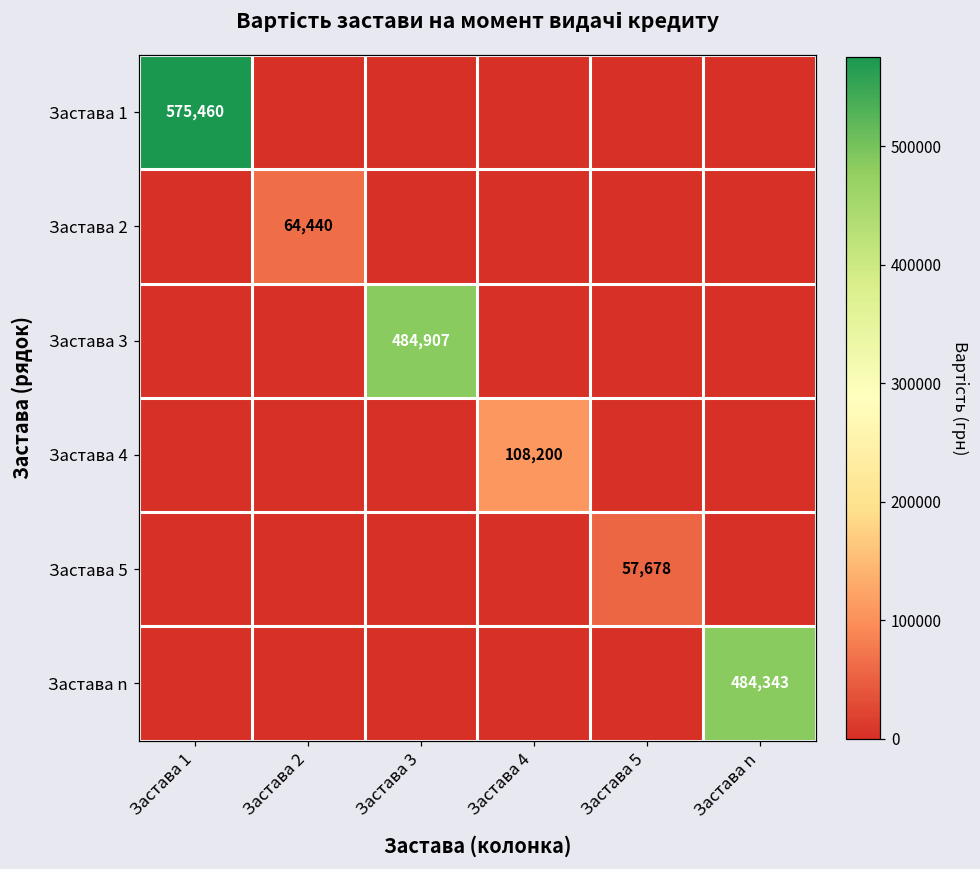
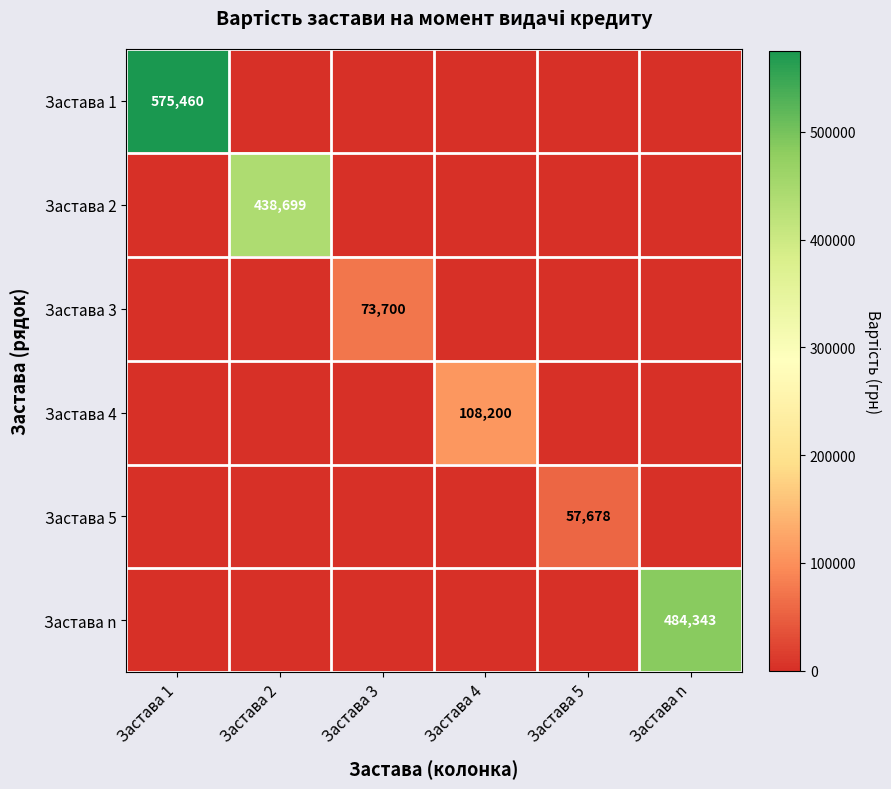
Застава 2, Застава 2: 64,440 -> 438,699
Застава 3, Застава 3: 484,907 -> 73,700
